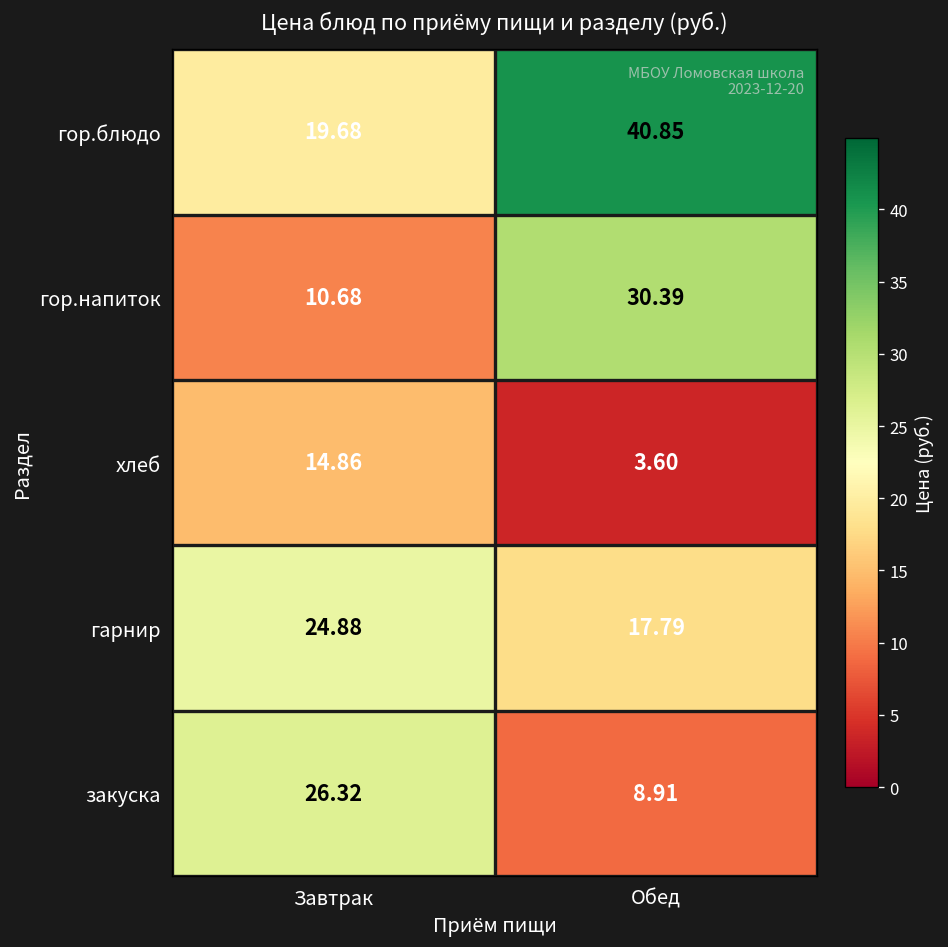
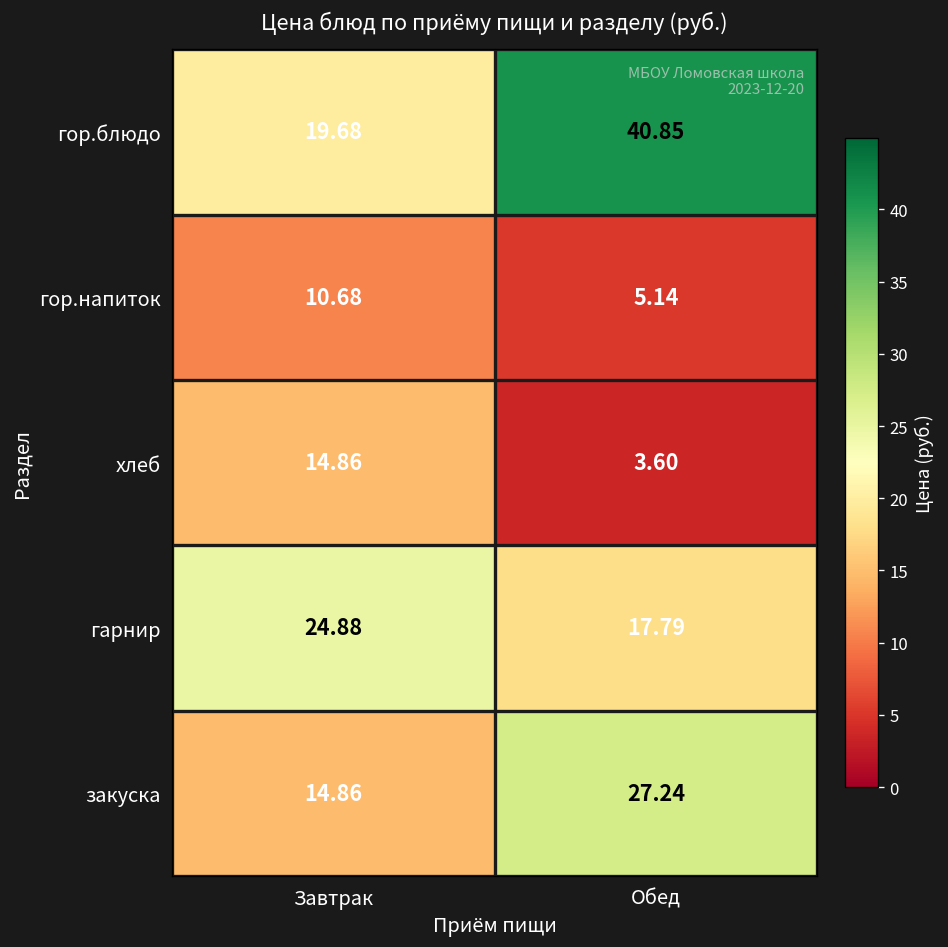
гор.напиток, Обед: 30.39 -> 5.14
закуска, Завтрак: 26.32 -> 14.86
закуска, Обед: 8.91 -> 27.24
